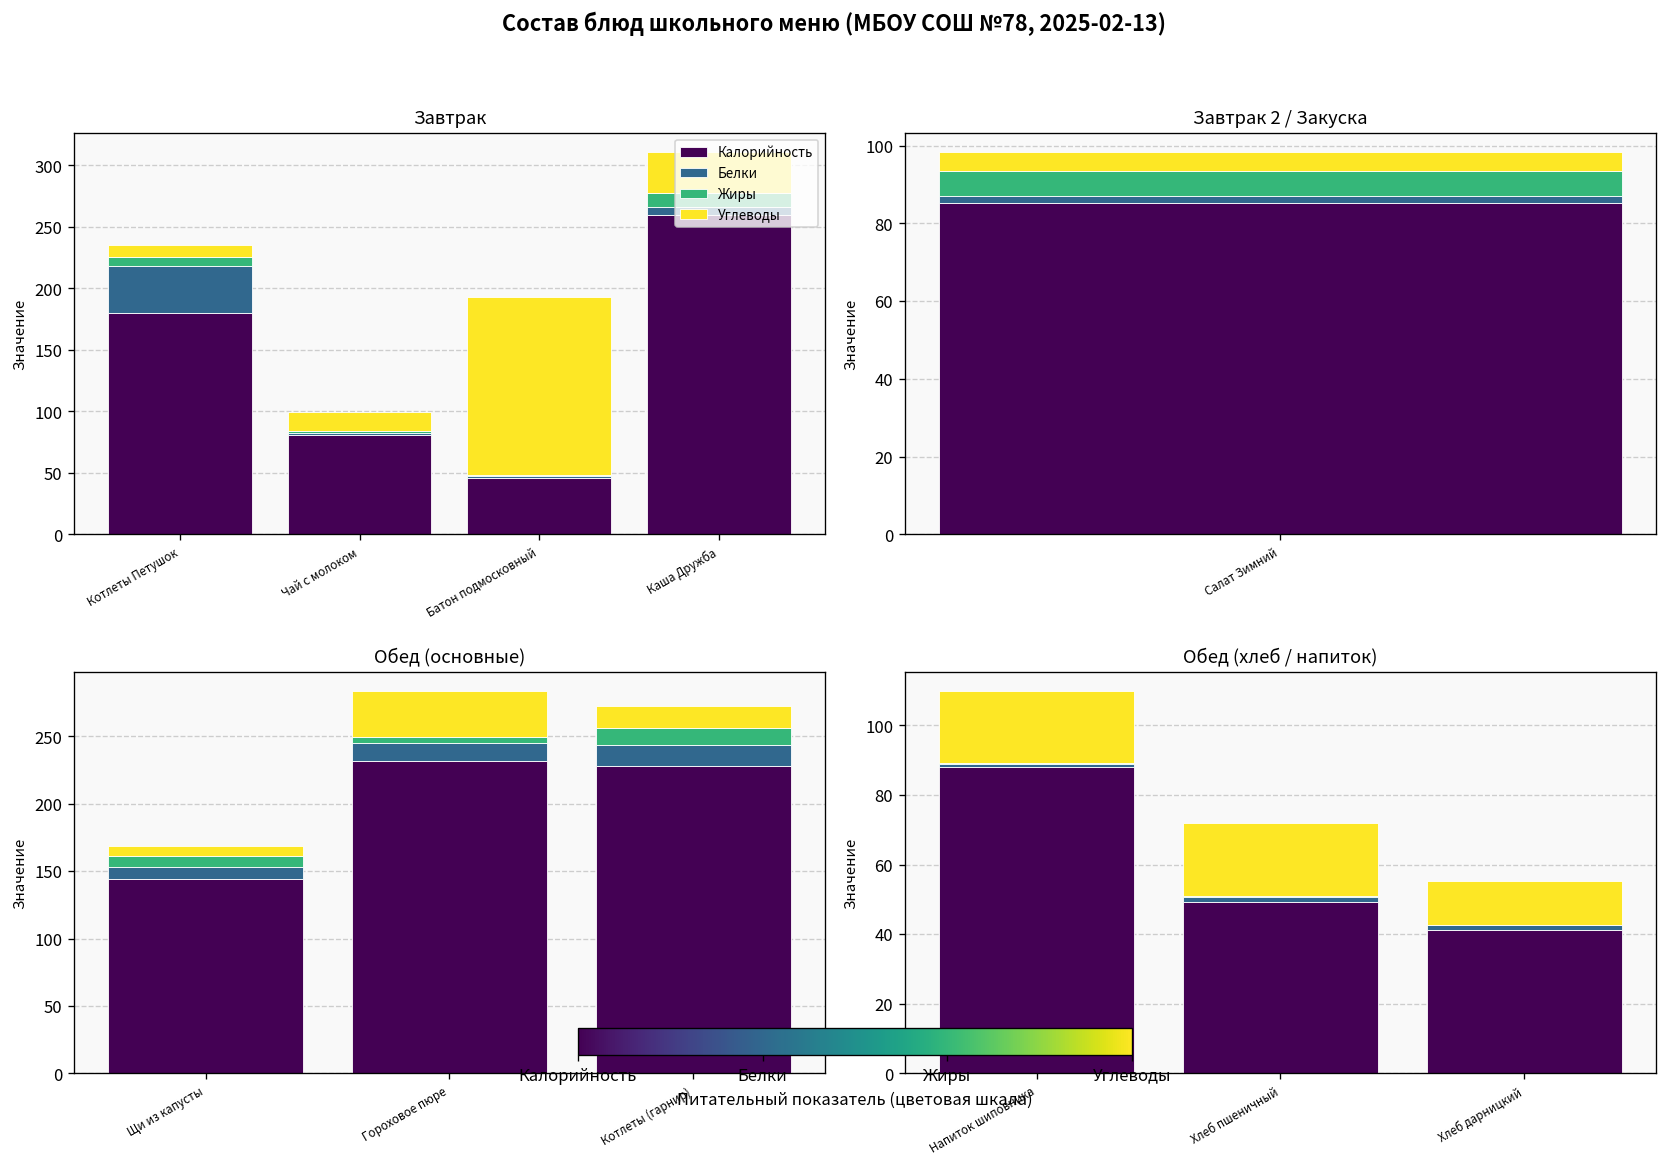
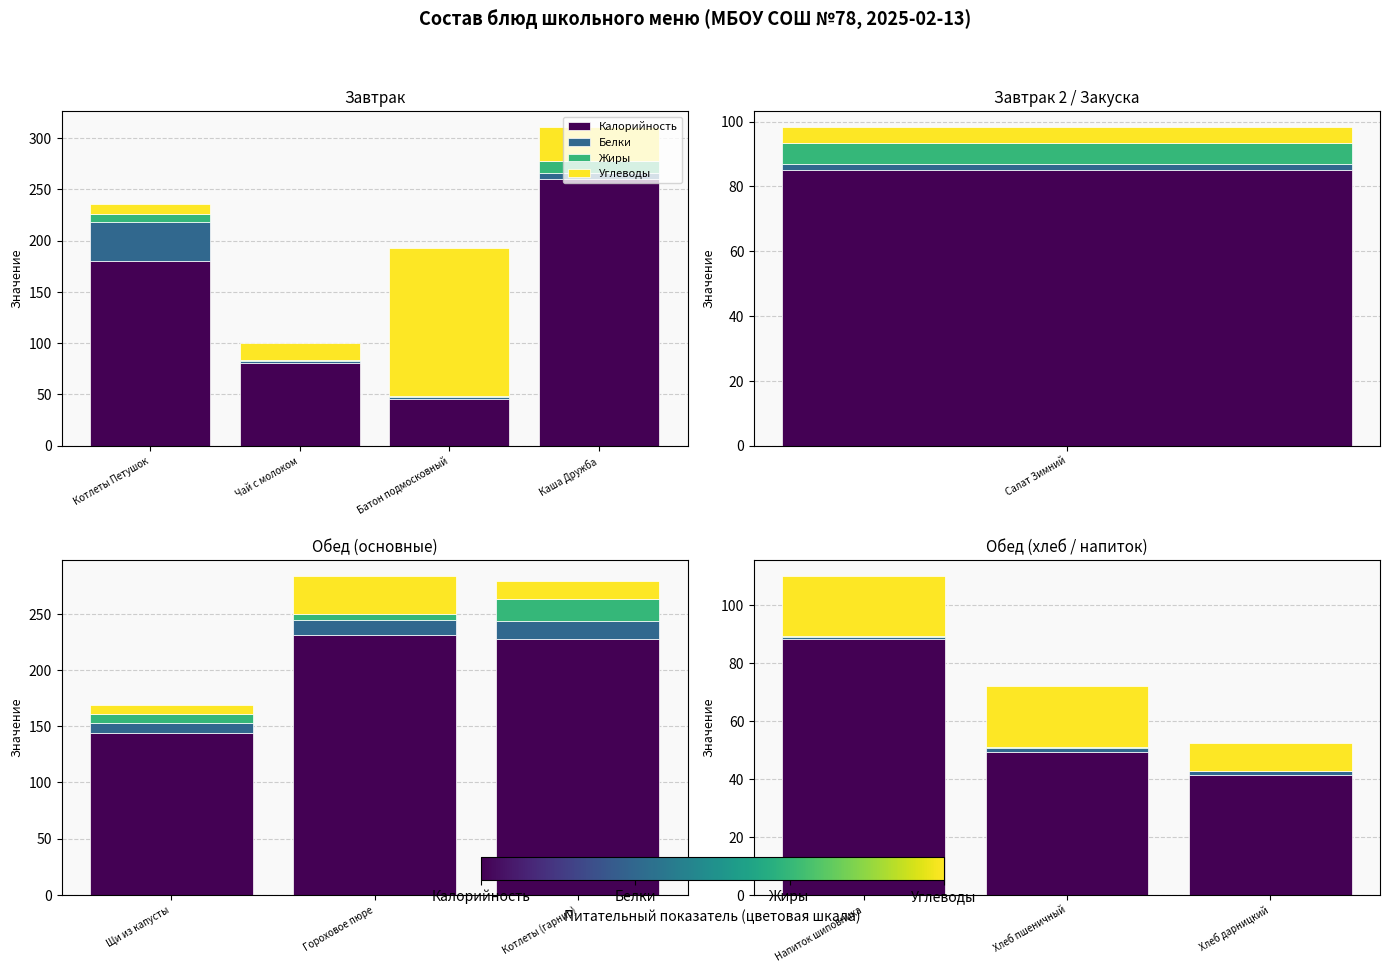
Обед (основные), Жиры, Котлеты (гарнир): 13 -> 20
Обед (хлеб / напиток), Углеводы, Хлеб дарницкий: 13 -> 9
